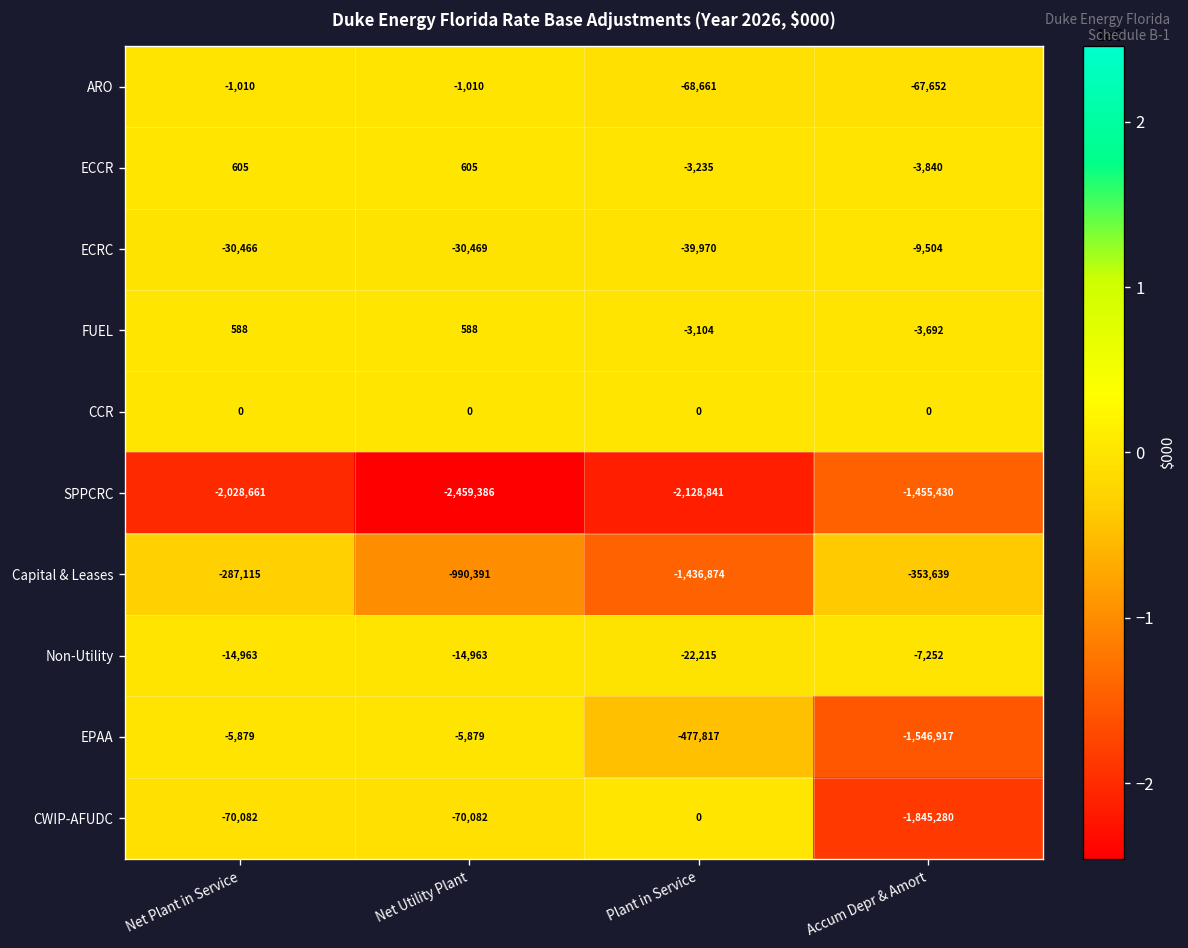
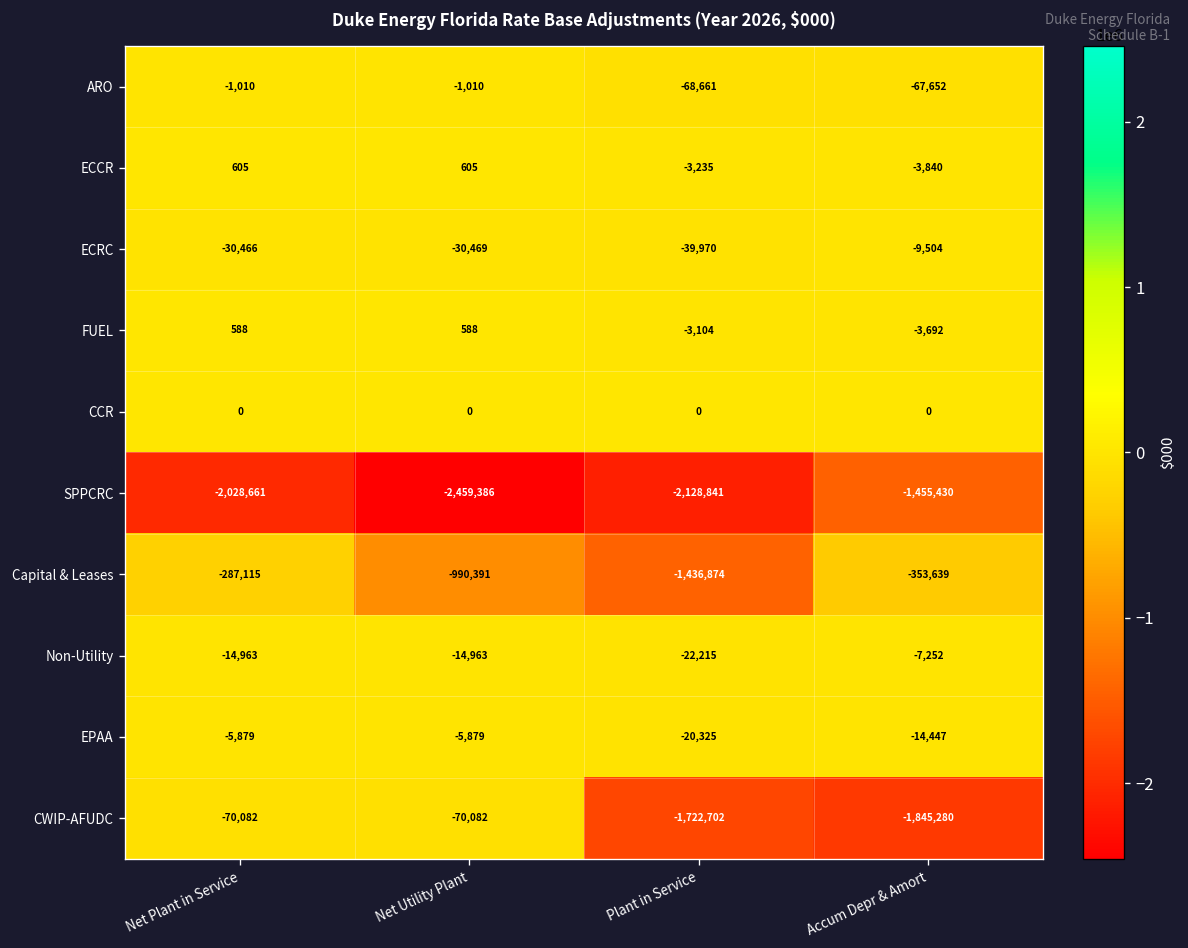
EPAA, Plant in Service: -477,817 -> -20,325
EPAA, Accum Depr & Amort: -1,546,917 -> -14,447
CWIP-AFUDC, Plant in Service: 0 -> -1,722,702
